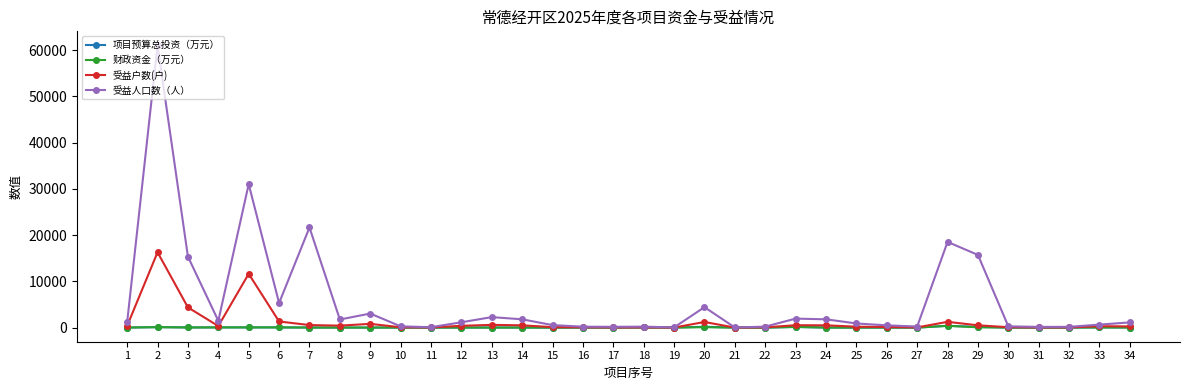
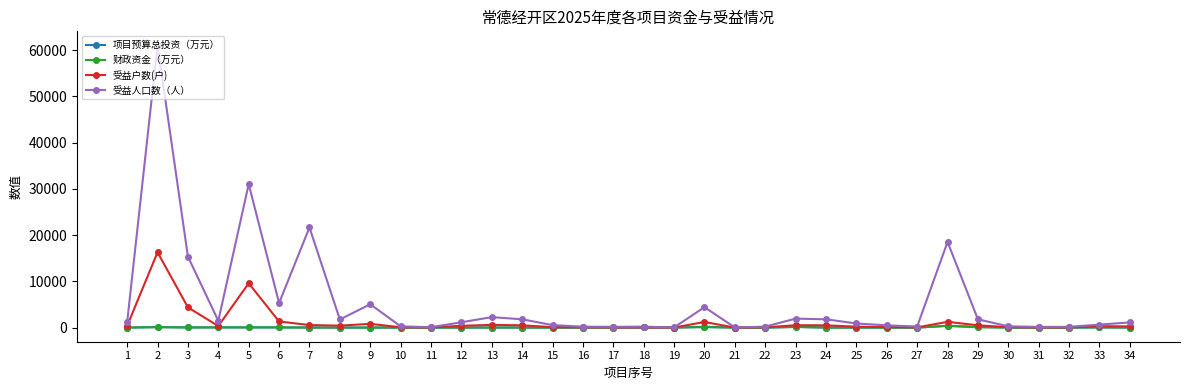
受益户数(户), 5: 12000 -> 10000
受益人口数（人）, 9: 3000 -> 5000
受益人口数（人）, 29: 16000 -> 2000
